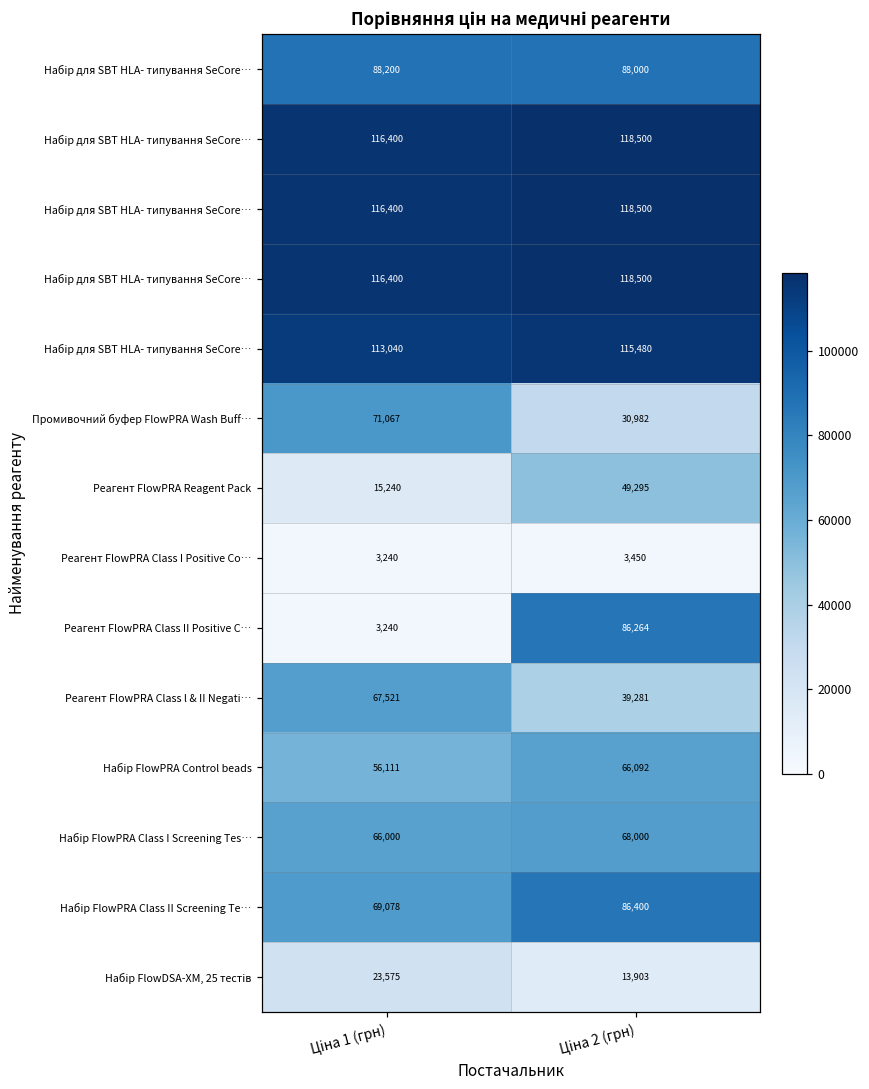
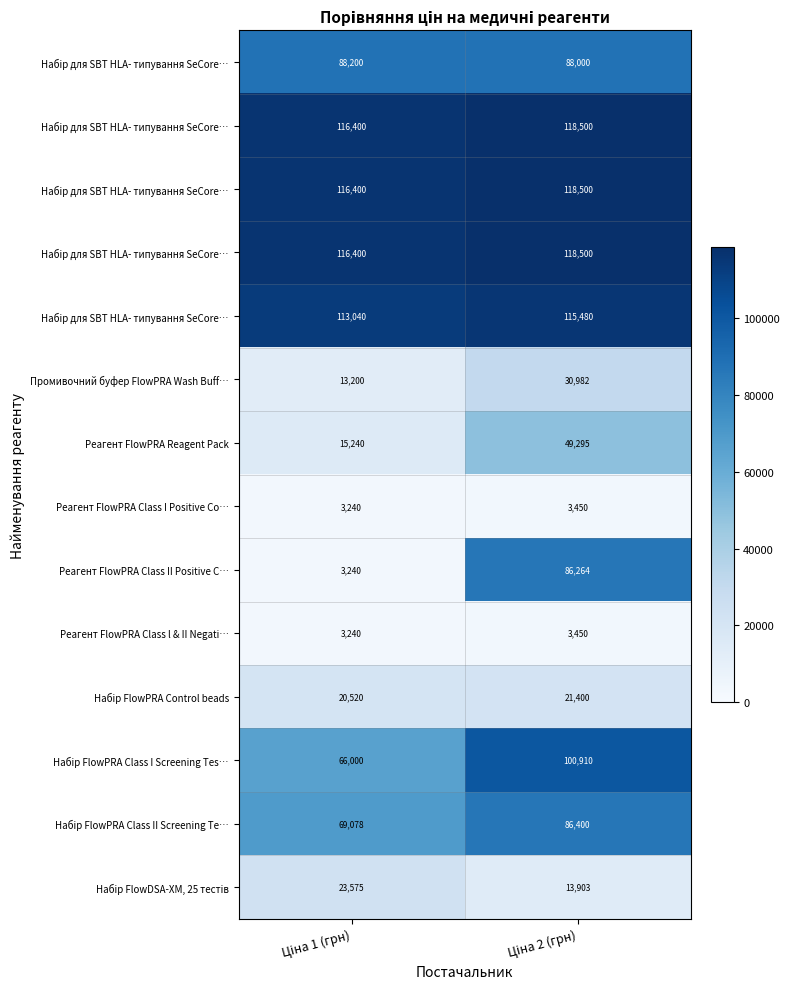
Промивочний буфер FlowPRA Wash Buff…, Ціна 1 (грн): 71,067 -> 13,200
Реагент FlowPRA Class l & II Negati…, Ціна 1 (грн): 67,521 -> 3,240
Реагент FlowPRA Class l & II Negati…, Ціна 2 (грн): 39,281 -> 3,450
Набір FlowPRA Control beads, Ціна 1 (грн): 56,111 -> 20,520
Набір FlowPRA Control beads, Ціна 2 (грн): 66,092 -> 21,400
Набір FlowPRA Class I Screening Tes…, Ціна 2 (грн): 68,000 -> 100,910
